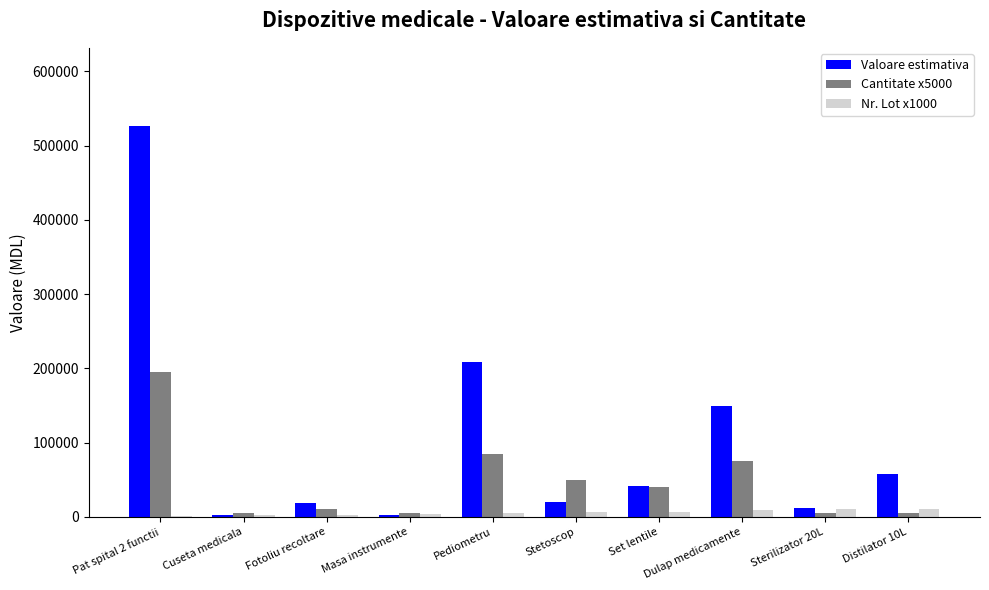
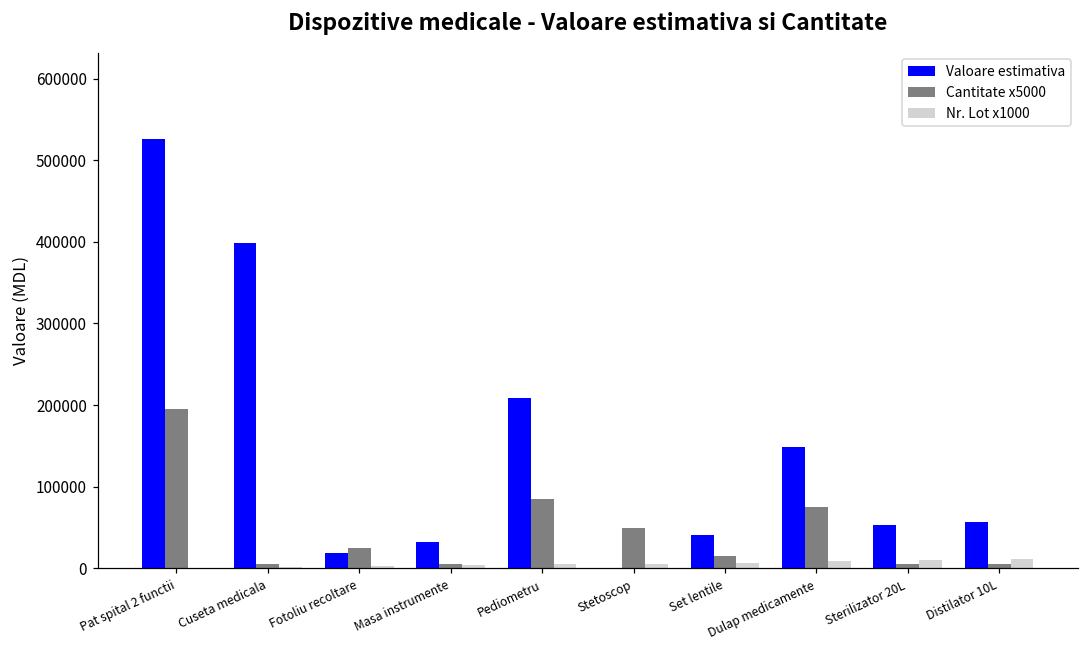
Valoare estimativa, Cuseta medicala: 0 -> 400000
Cantitate x5000, Fotoliu recoltare: 10000 -> 30000
Valoare estimativa, Masa instrumente: 0 -> 30000
Valoare estimativa, Stetoscop: 20000 -> 0
Cantitate x5000, Set lentile: 40000 -> 20000
Valoare estimativa, Sterilizator 20L: 10000 -> 50000
